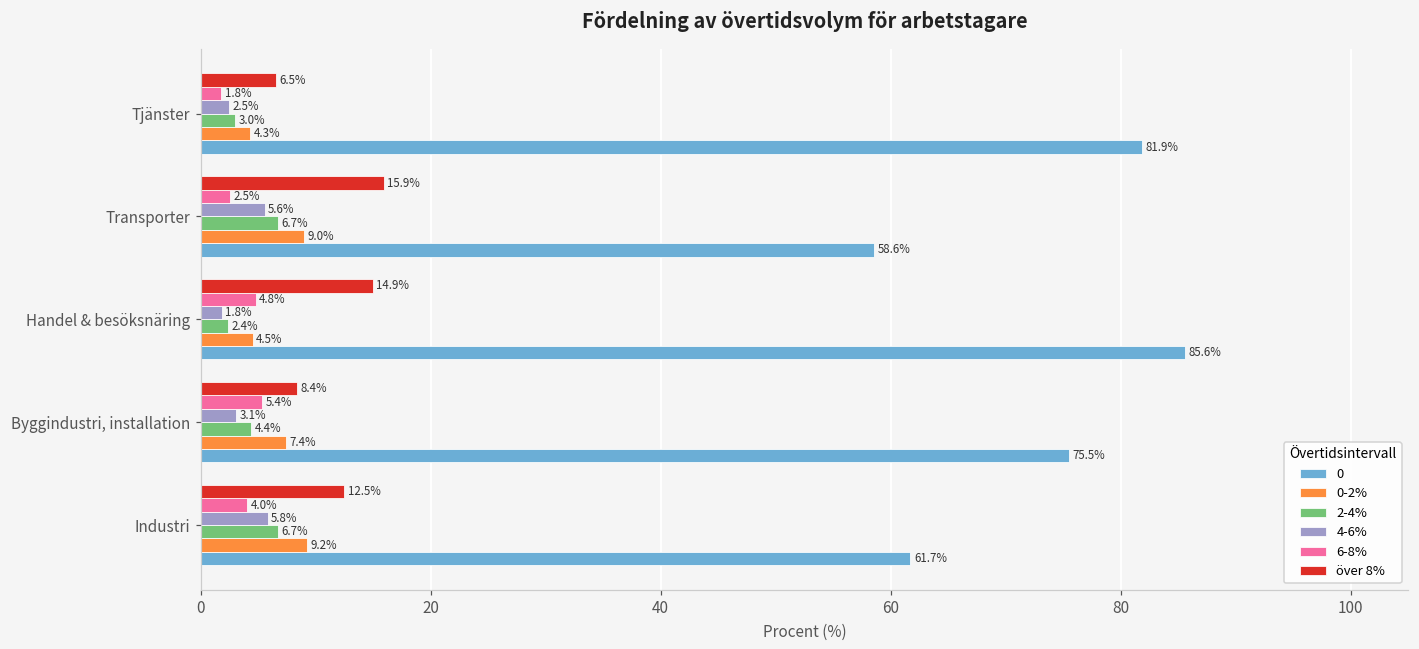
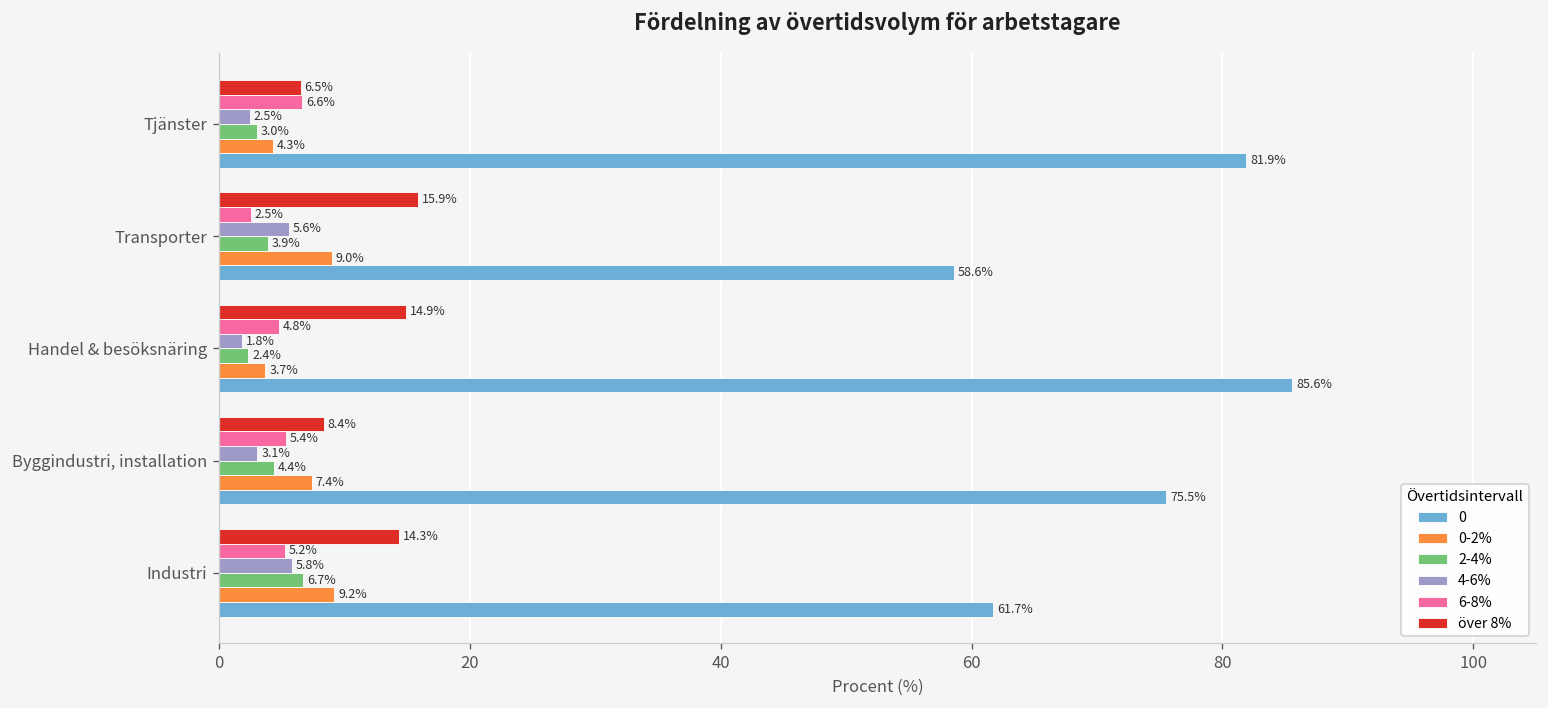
6-8%, Tjänster: 1.8% -> 6.6%
2-4%, Transporter: 6.7% -> 3.9%
0-2%, Handel & besöksnäring: 4.5% -> 3.7%
över 8%, Industri: 12.5% -> 14.3%
6-8%, Industri: 4.0% -> 5.2%
